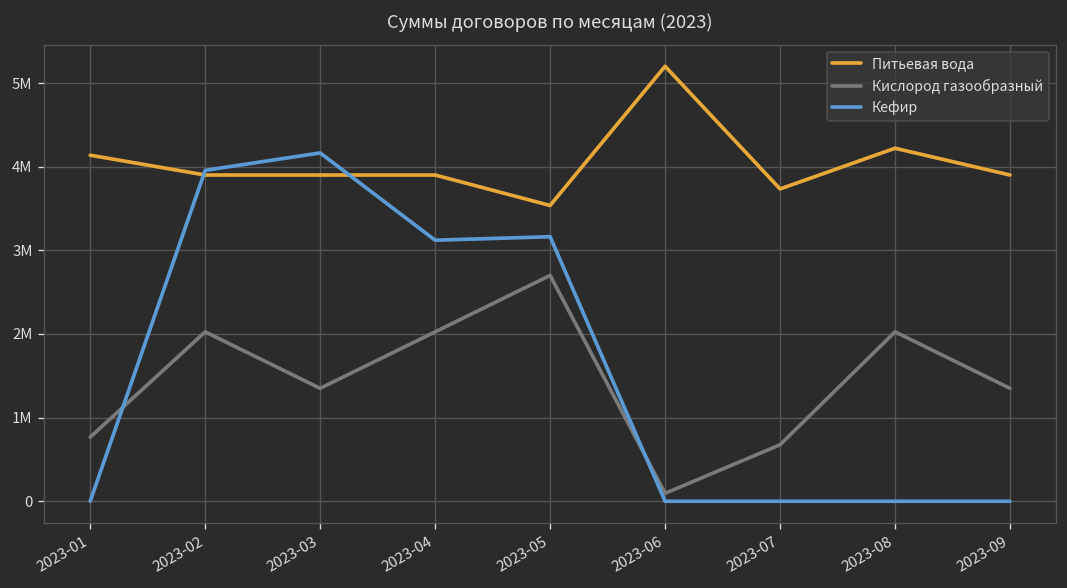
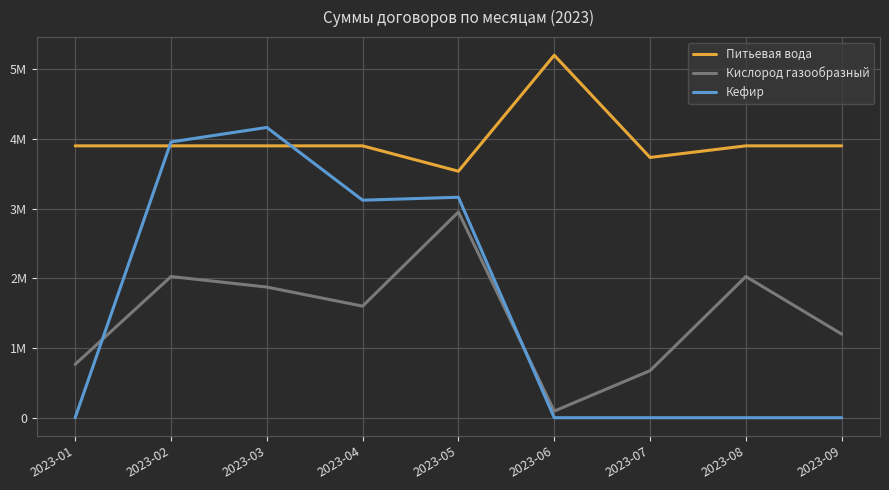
Питьевая вода, 2023-01: 4100000 -> 3900000
Кислород газообразный, 2023-03: 1400000 -> 1900000
Кислород газообразный, 2023-04: 2000000 -> 1600000
Кислород газообразный, 2023-05: 2700000 -> 3000000
Питьевая вода, 2023-08: 4200000 -> 3900000
Кислород газообразный, 2023-09: 1400000 -> 1200000
